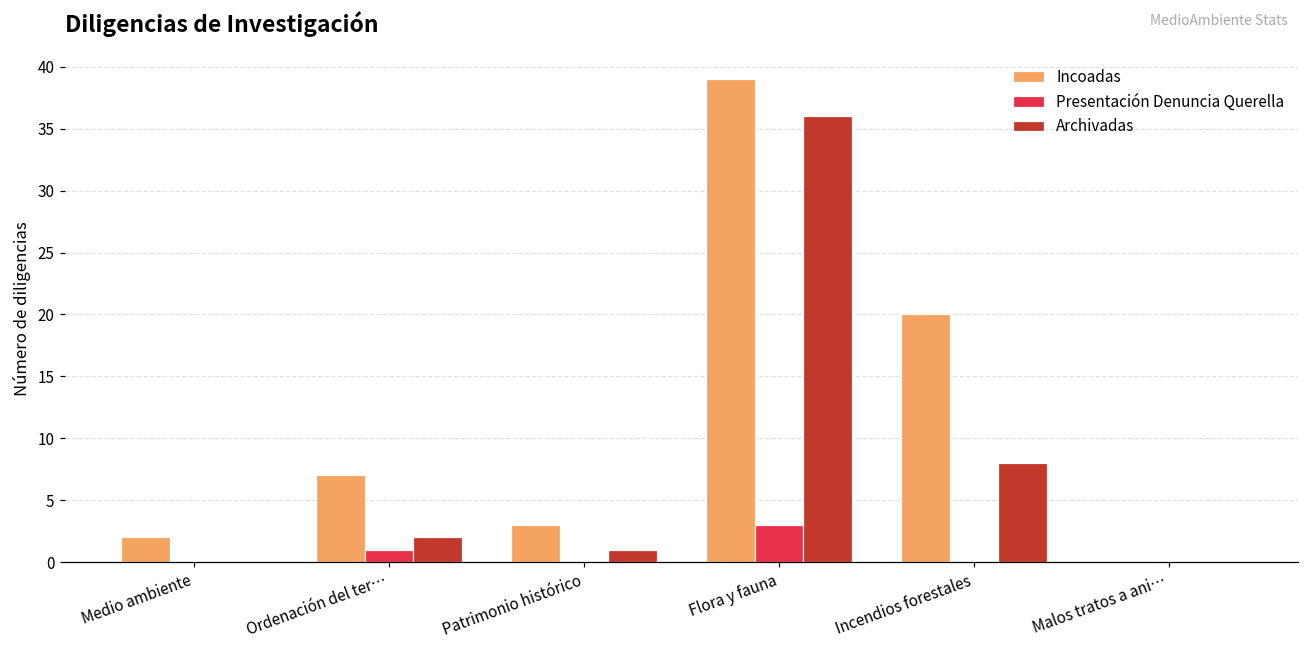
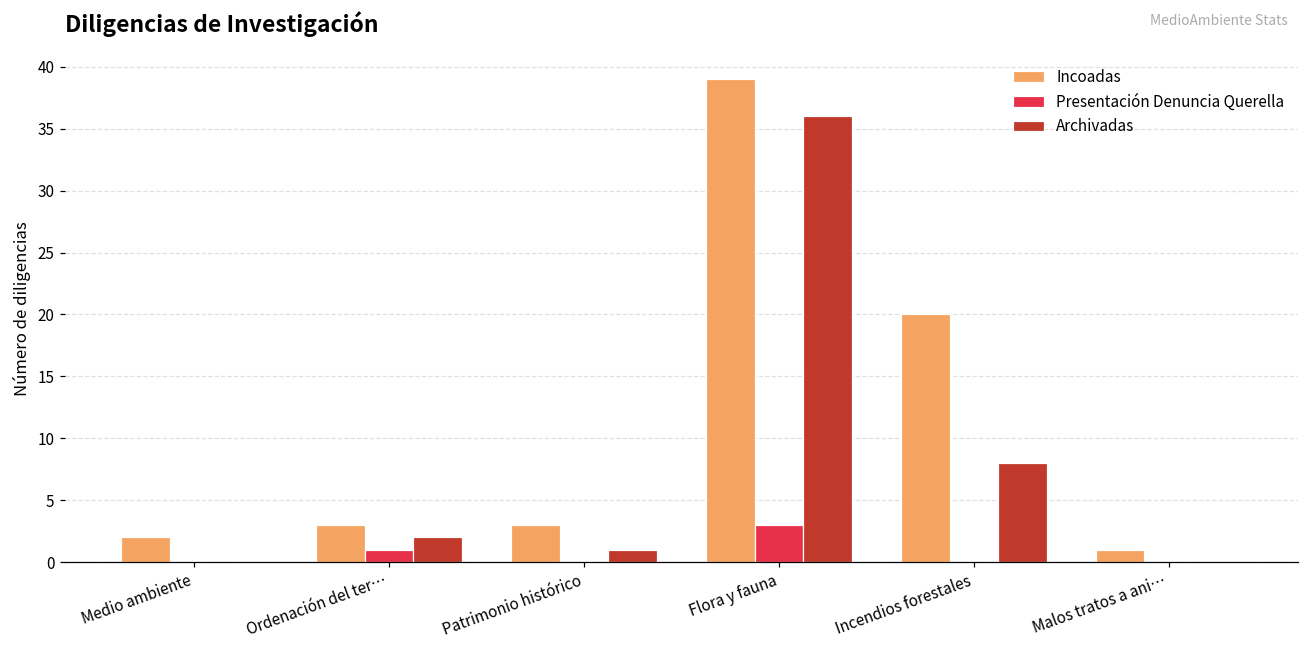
Incoadas, Ordenación del ter…: 7 -> 3
Incoadas, Malos tratos a ani…: 0 -> 1
